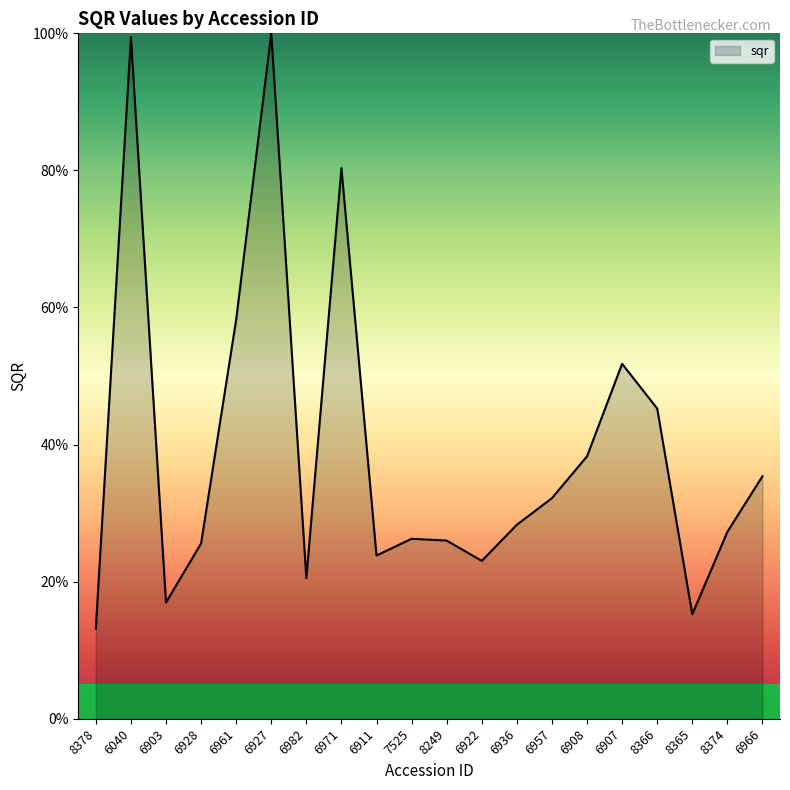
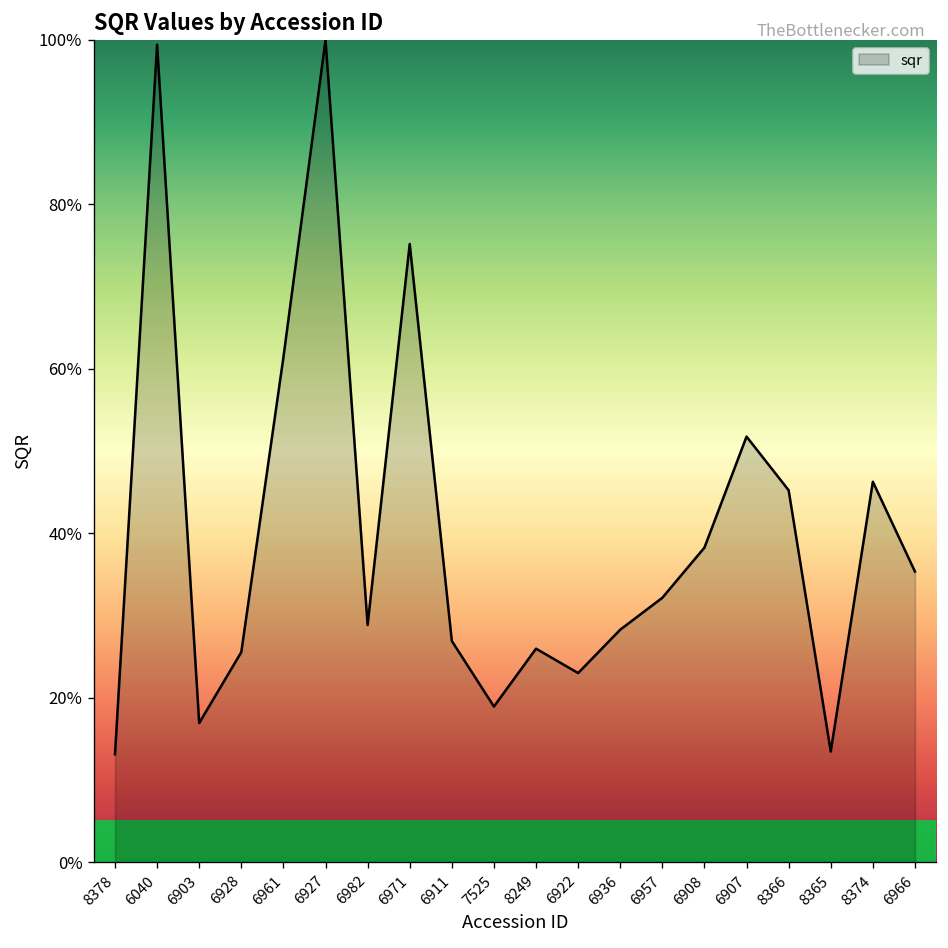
6961: 58% -> 61%
6982: 21% -> 29%
6971: 80% -> 75%
6911: 24% -> 27%
7525: 26% -> 19%
8365: 15% -> 13%
8374: 27% -> 46%
